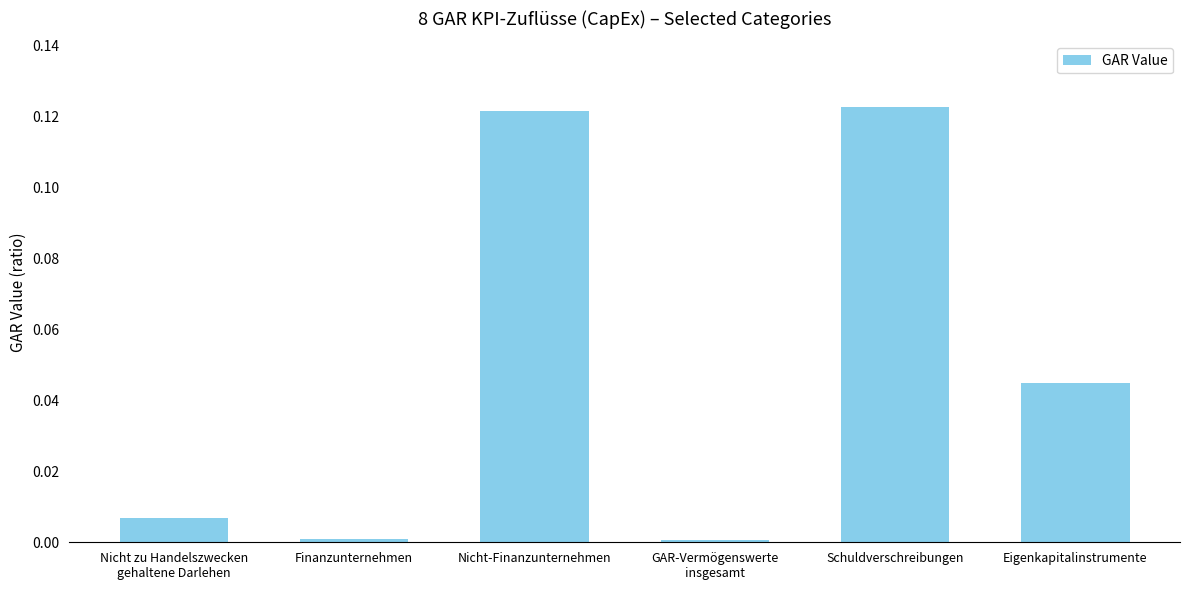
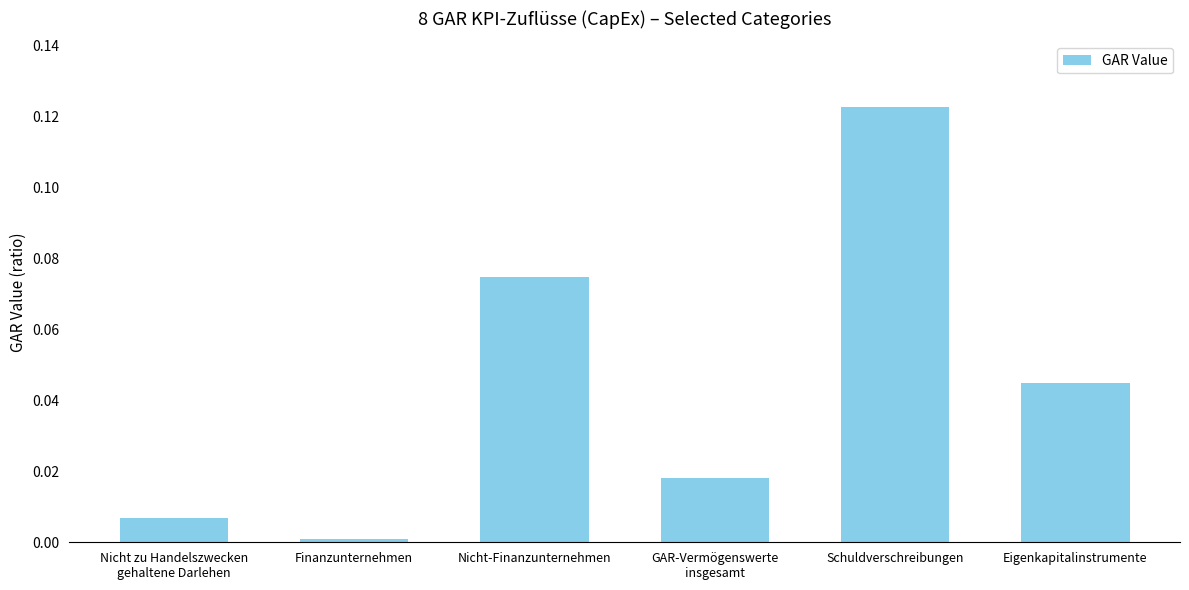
Nicht-Finanzunternehmen: 0.122 -> 0.075
GAR-Vermögenswerte insgesamt: 0.001 -> 0.018
